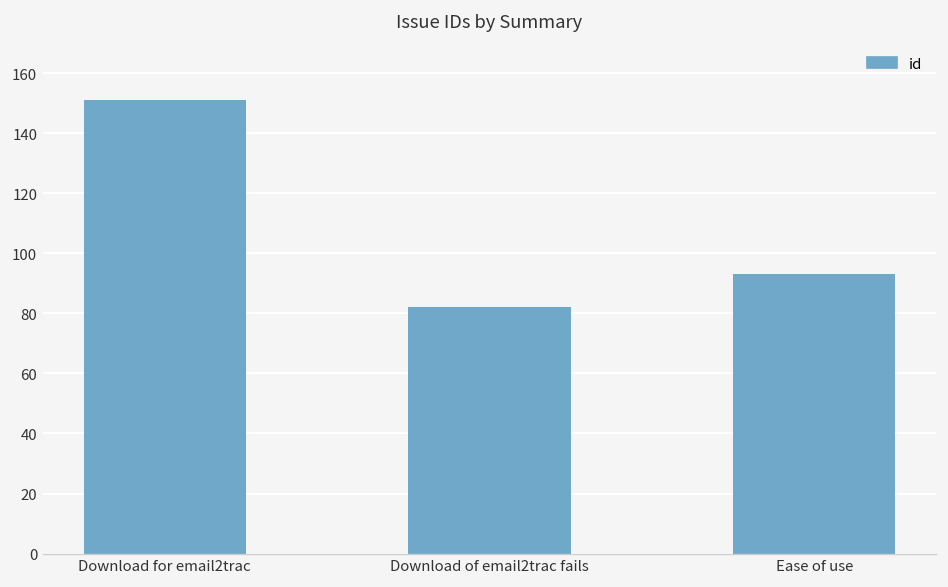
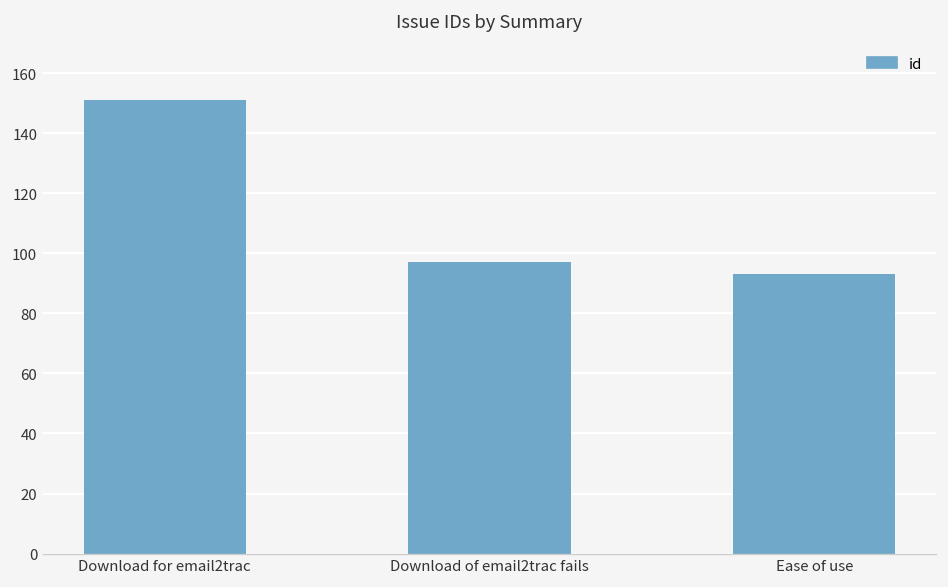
Download of email2trac fails: 82 -> 97
